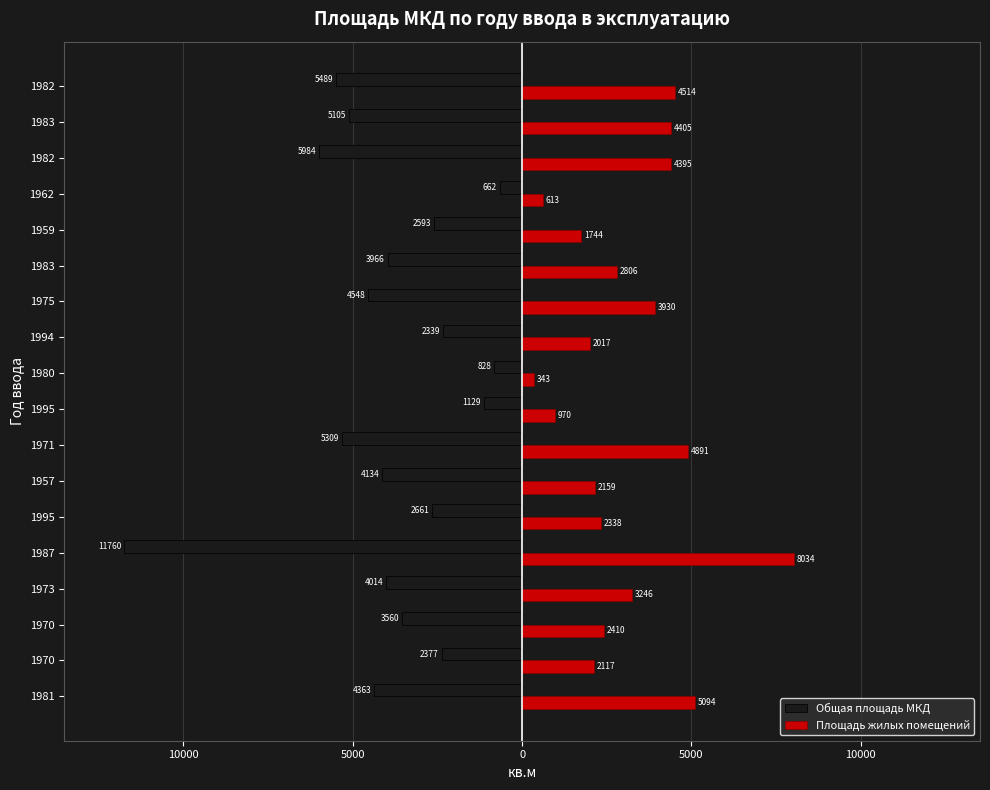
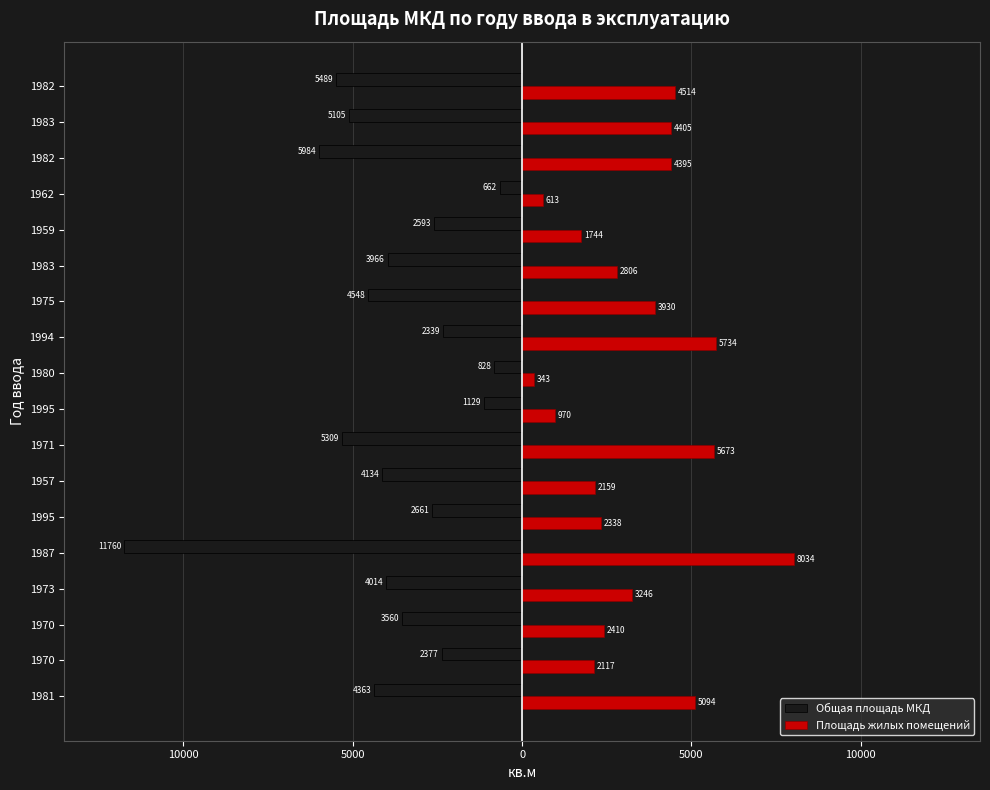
Площадь жилых помещений, 1994: 2017 -> 5734
Площадь жилых помещений, 1971: 4891 -> 5673
